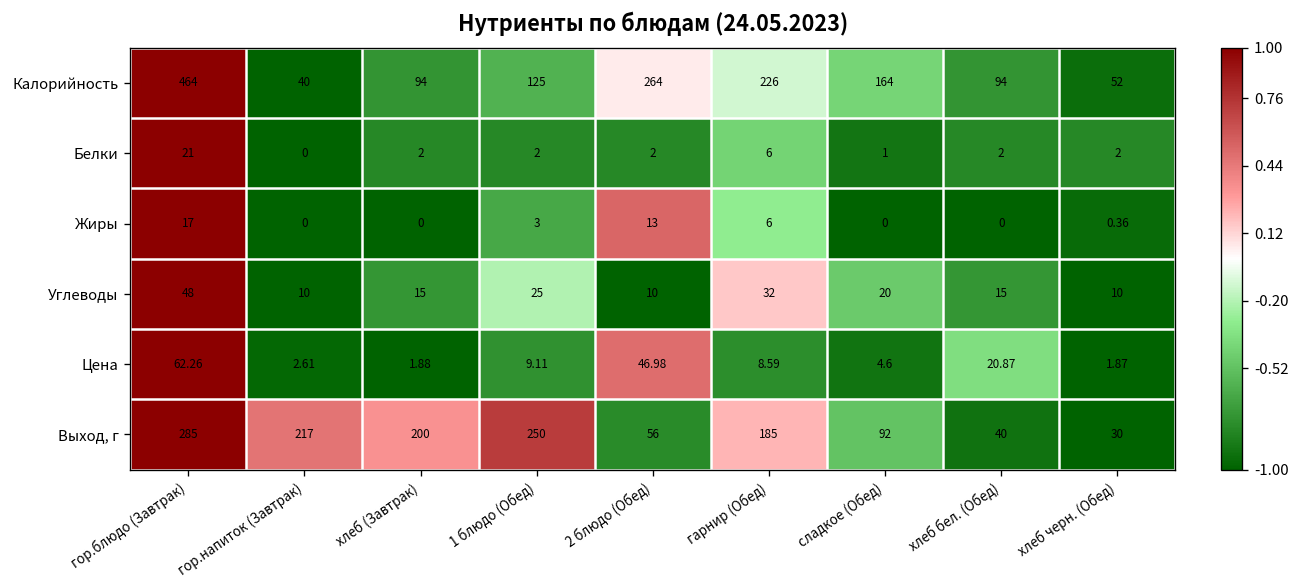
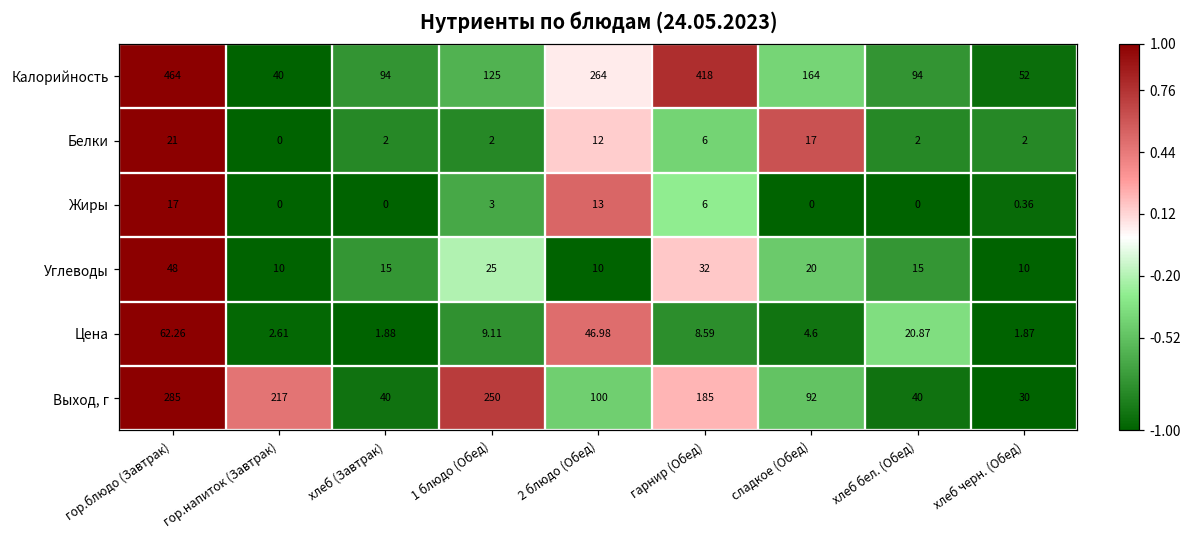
Калорийность, гарнир (Обед): 226 -> 418
Белки, 2 блюдо (Обед): 2 -> 12
Белки, сладкое (Обед): 1 -> 17
Выход, г, хлеб (Завтрак): 200 -> 40
Выход, г, 2 блюдо (Обед): 56 -> 100
